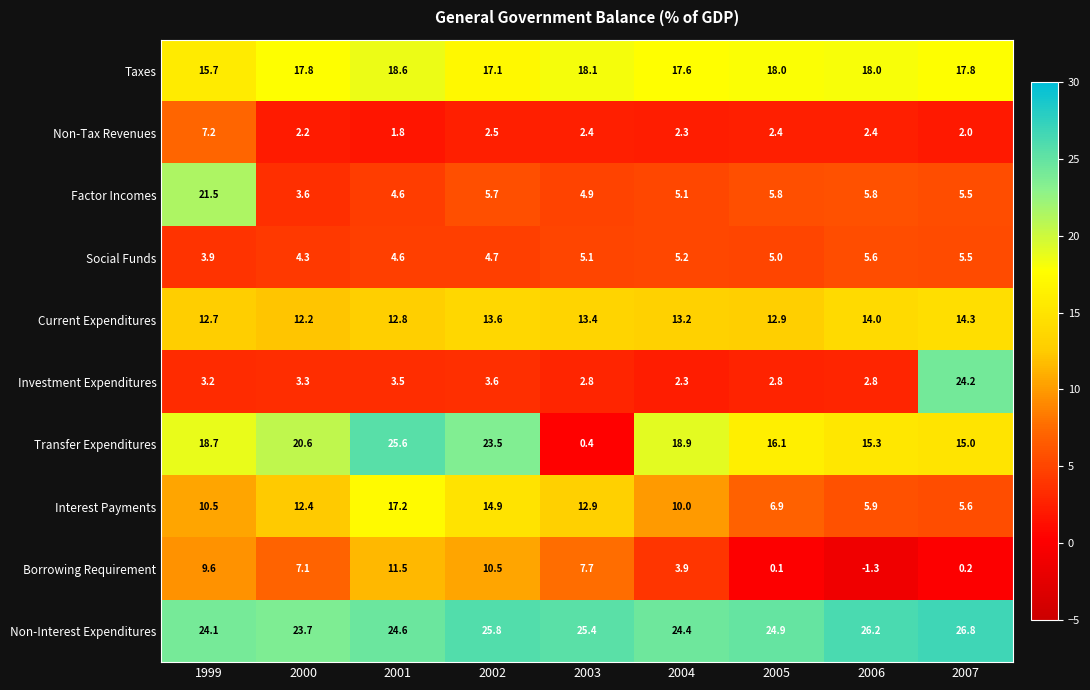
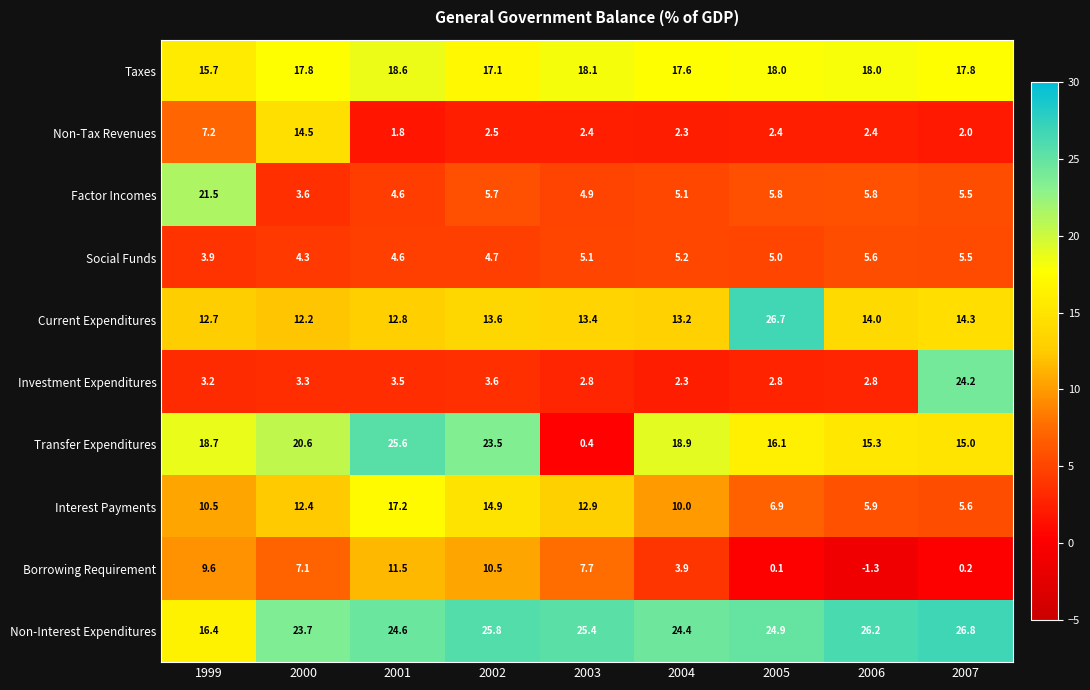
Non-Tax Revenues, 2000: 2.2 -> 14.5
Current Expenditures, 2005: 12.9 -> 26.7
Non-Interest Expenditures, 1999: 24.1 -> 16.4
